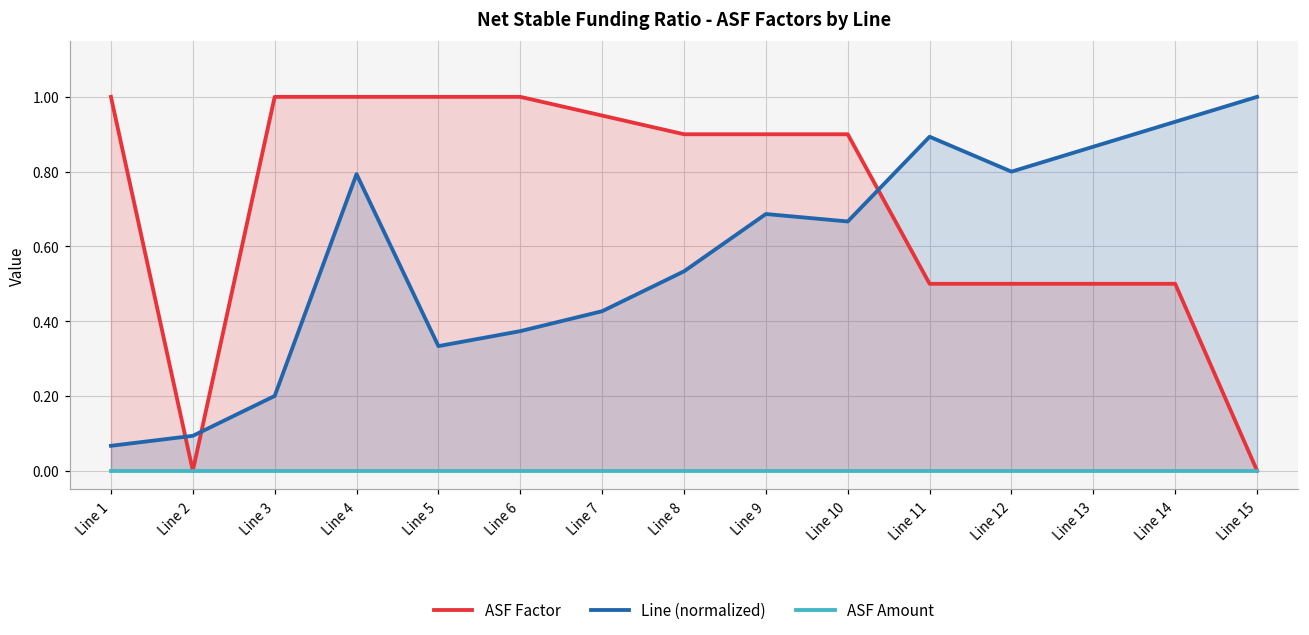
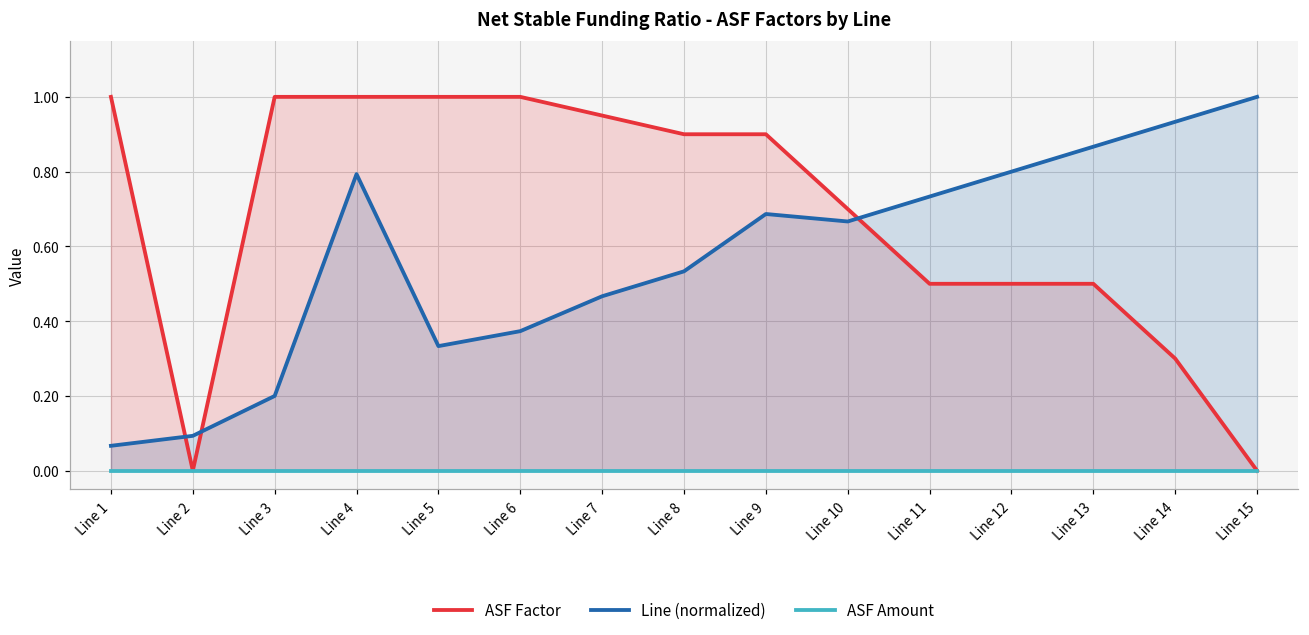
Line (normalized), Line 7: 0.43 -> 0.47
ASF Factor, Line 10: 0.9 -> 0.7
Line (normalized), Line 11: 0.89 -> 0.73
ASF Factor, Line 14: 0.5 -> 0.3
